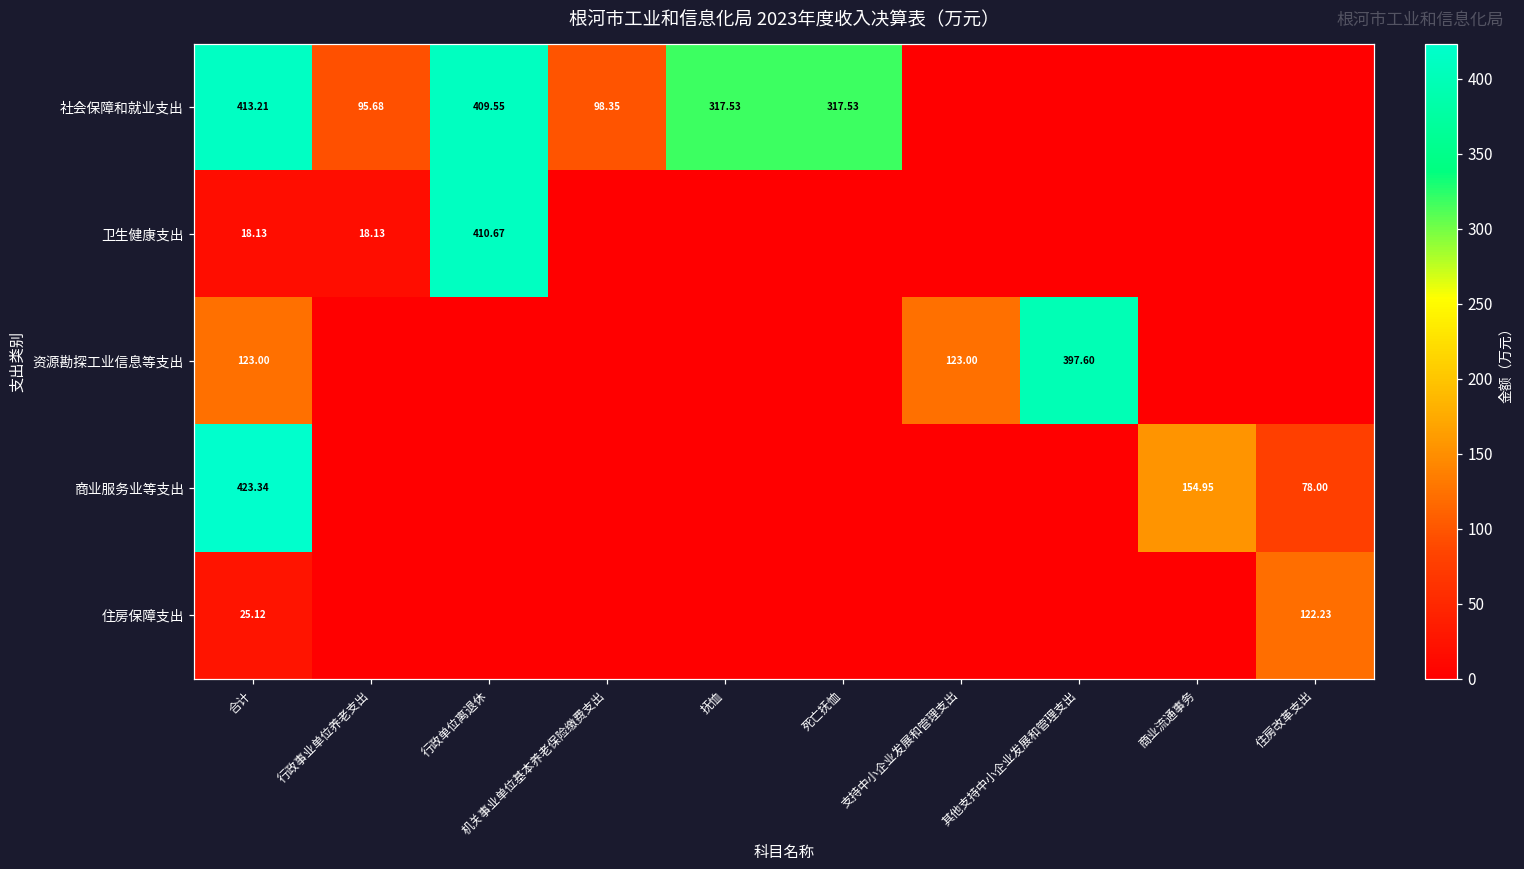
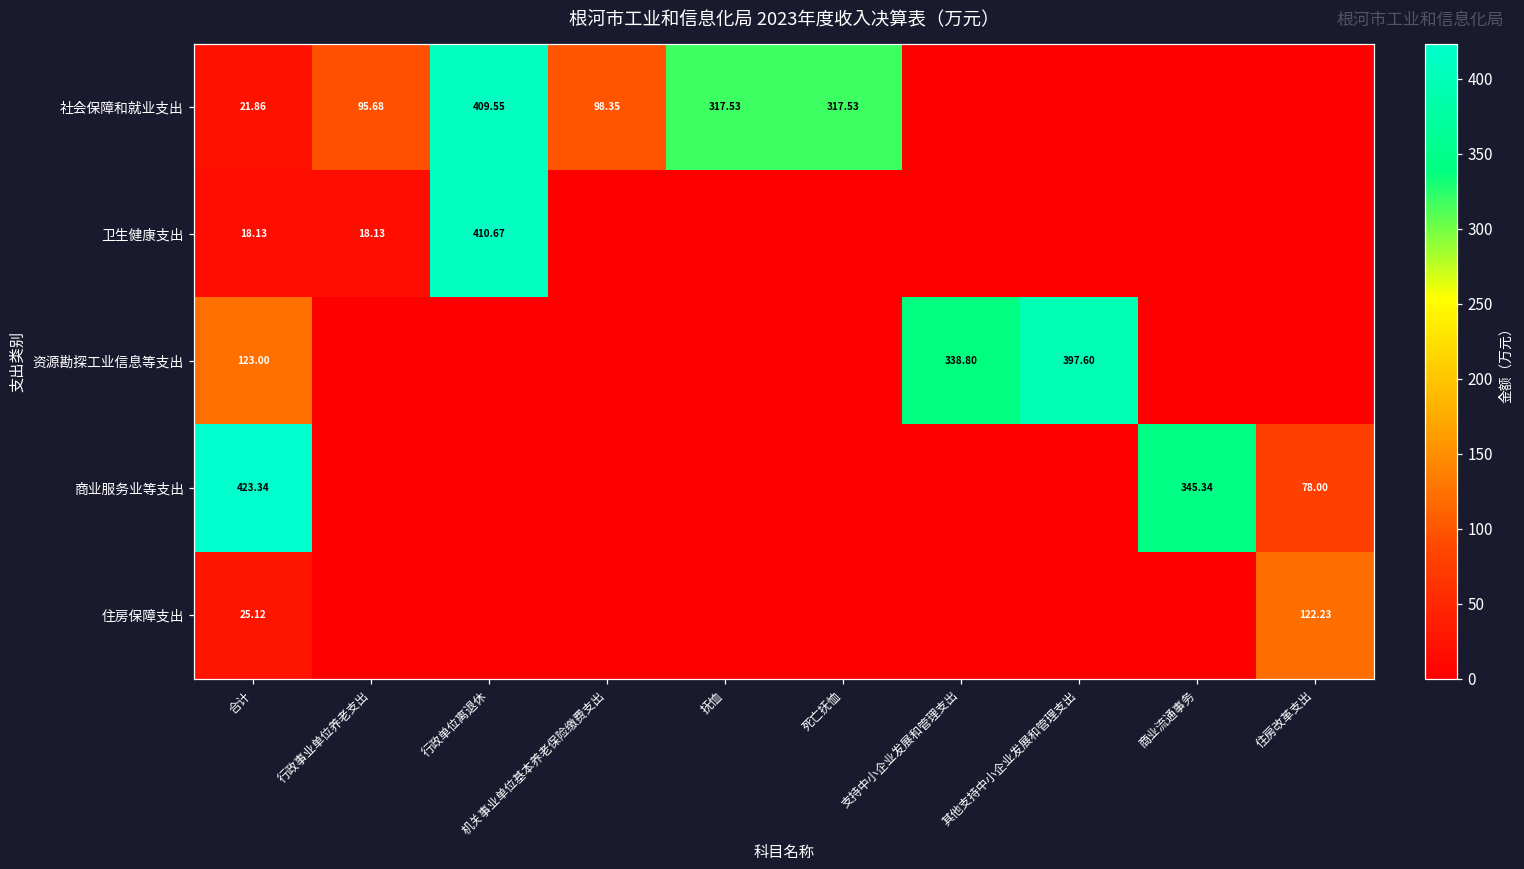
社会保障和就业支出, 合计: 413.21 -> 21.86
资源勘探工业信息等支出, 支持中小企业发展和管理支出: 123.00 -> 338.80
商业服务业等支出, 商业流通事务: 154.95 -> 345.34
